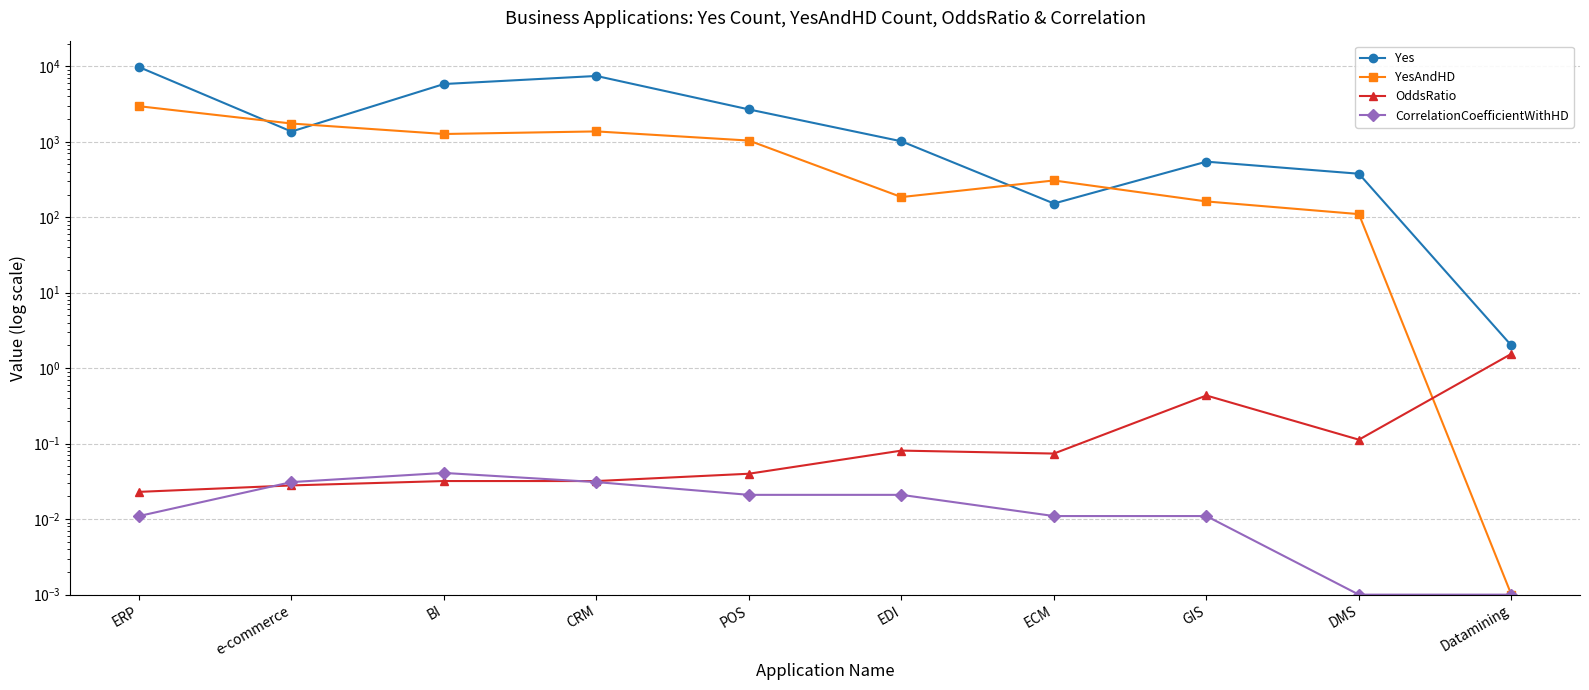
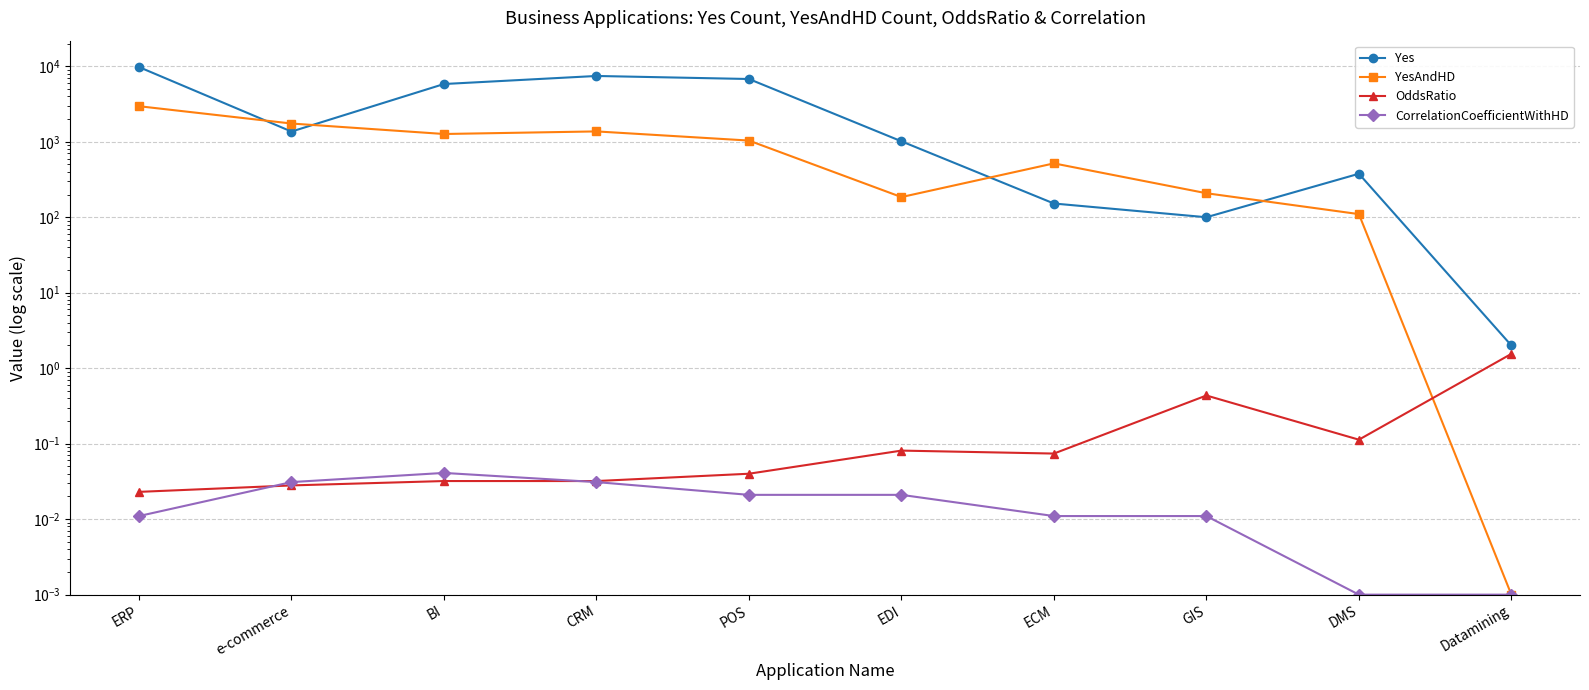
Yes, POS: 2700 -> 7000
YesAndHD, ECM: 310 -> 500
Yes, GIS: 500 -> 100
YesAndHD, GIS: 160 -> 210
